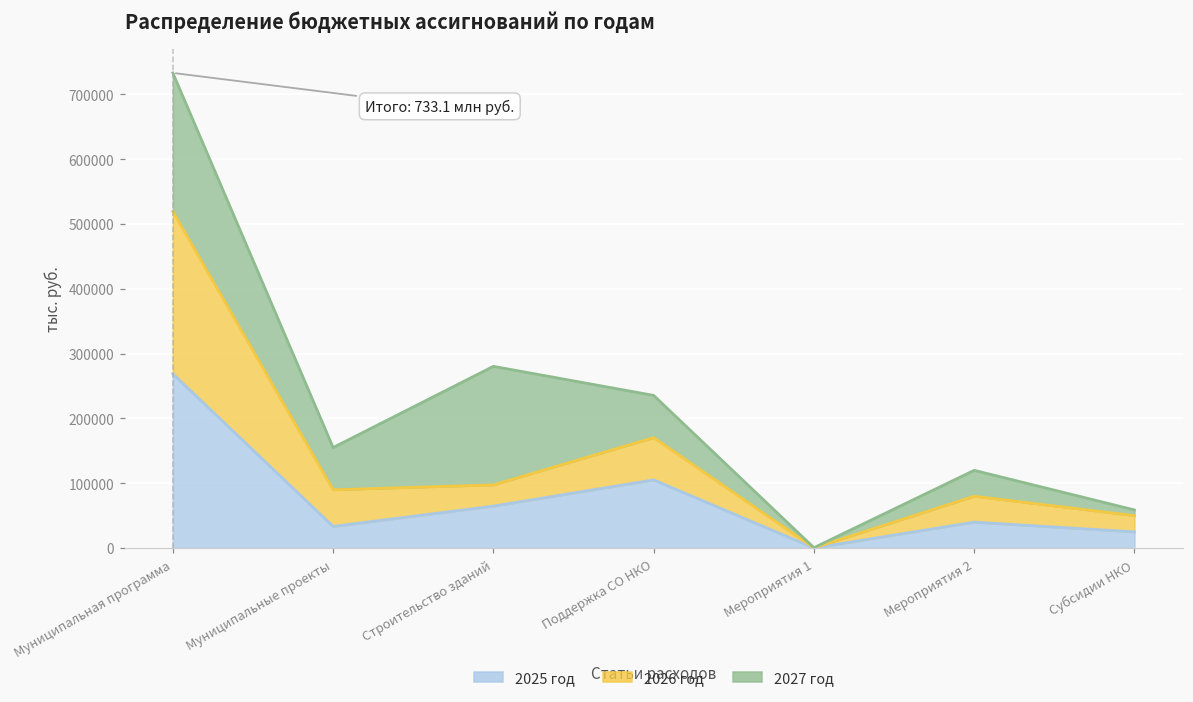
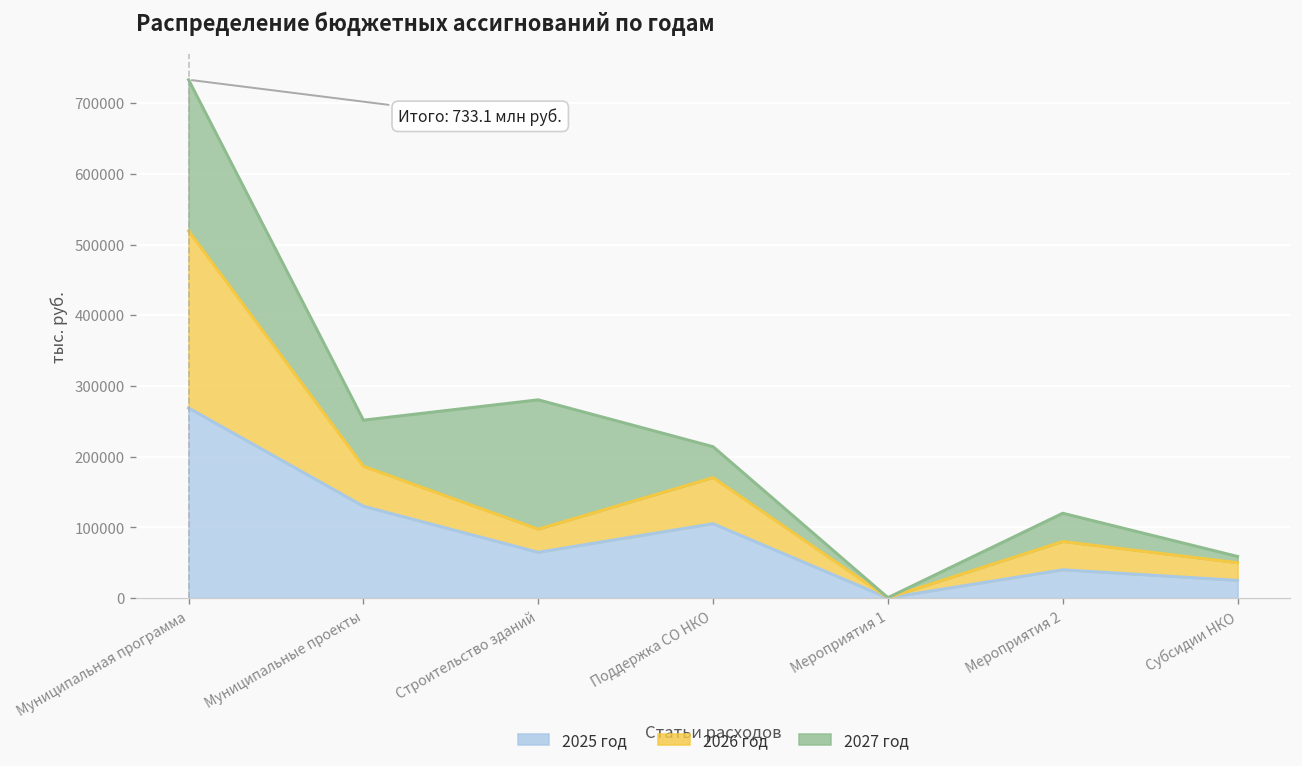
2025 год, Муниципальные проекты: 30000 -> 130000
2027 год, Поддержка СО НКО: 70000 -> 40000
